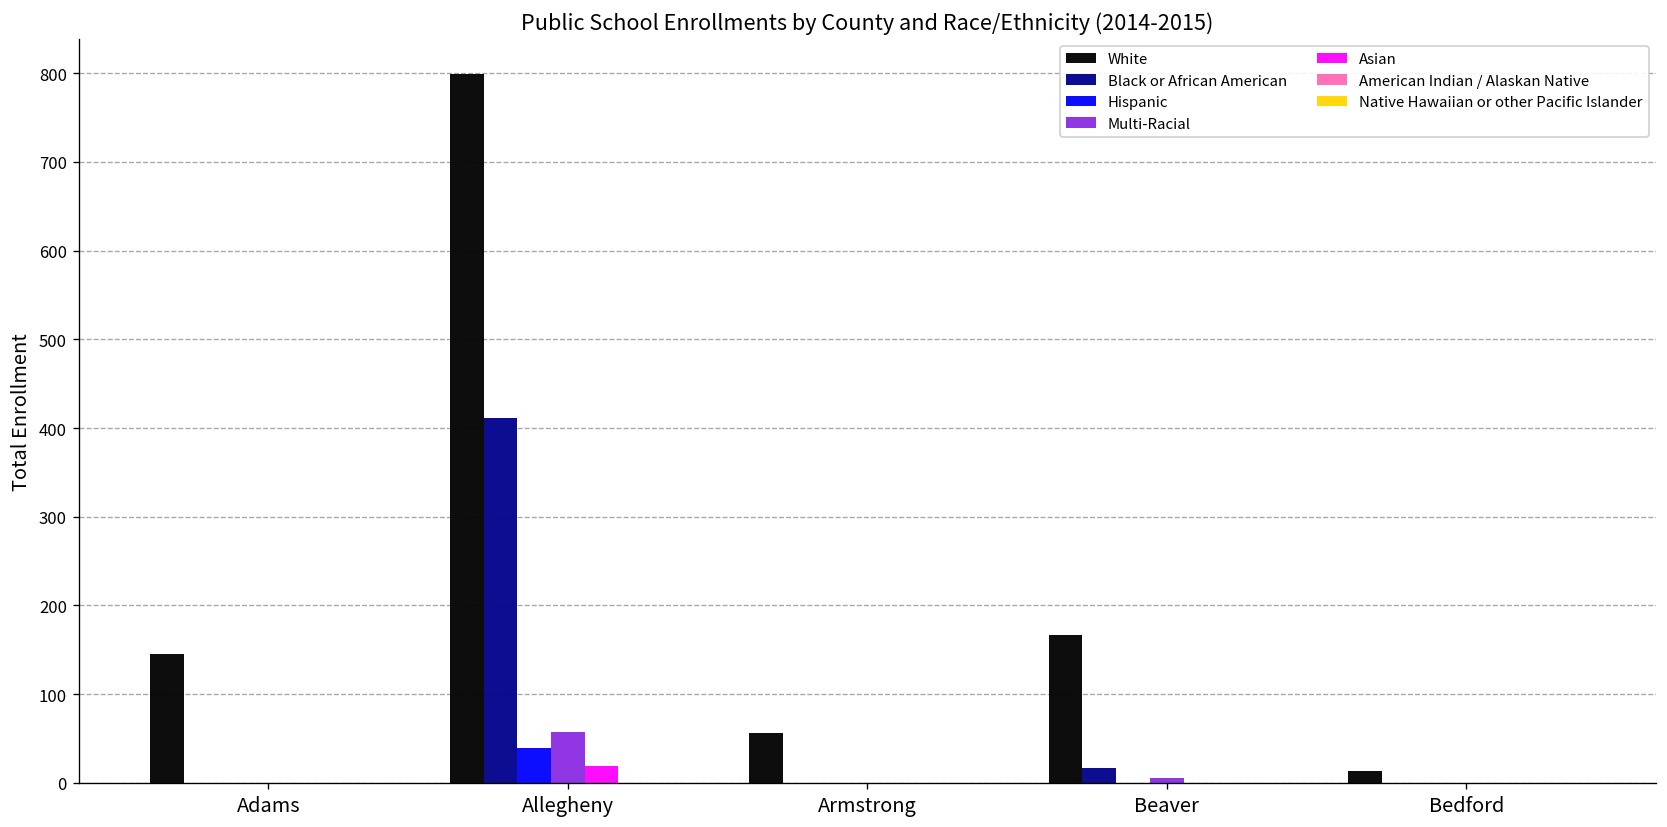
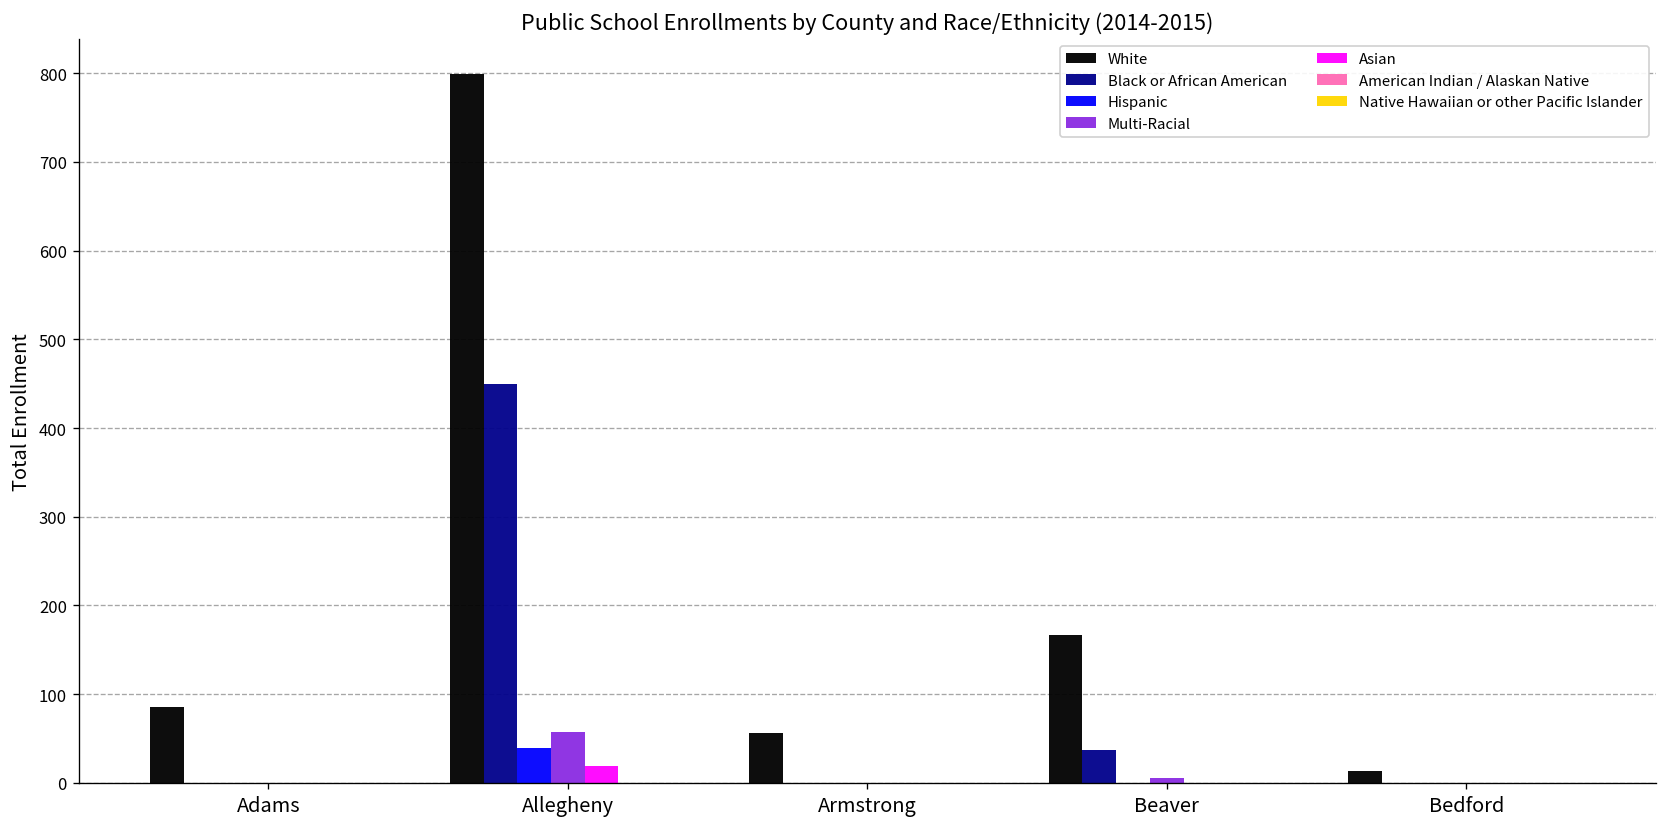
White, Adams: 150 -> 90
Black or African American, Allegheny: 410 -> 450
Black or African American, Beaver: 20 -> 40
